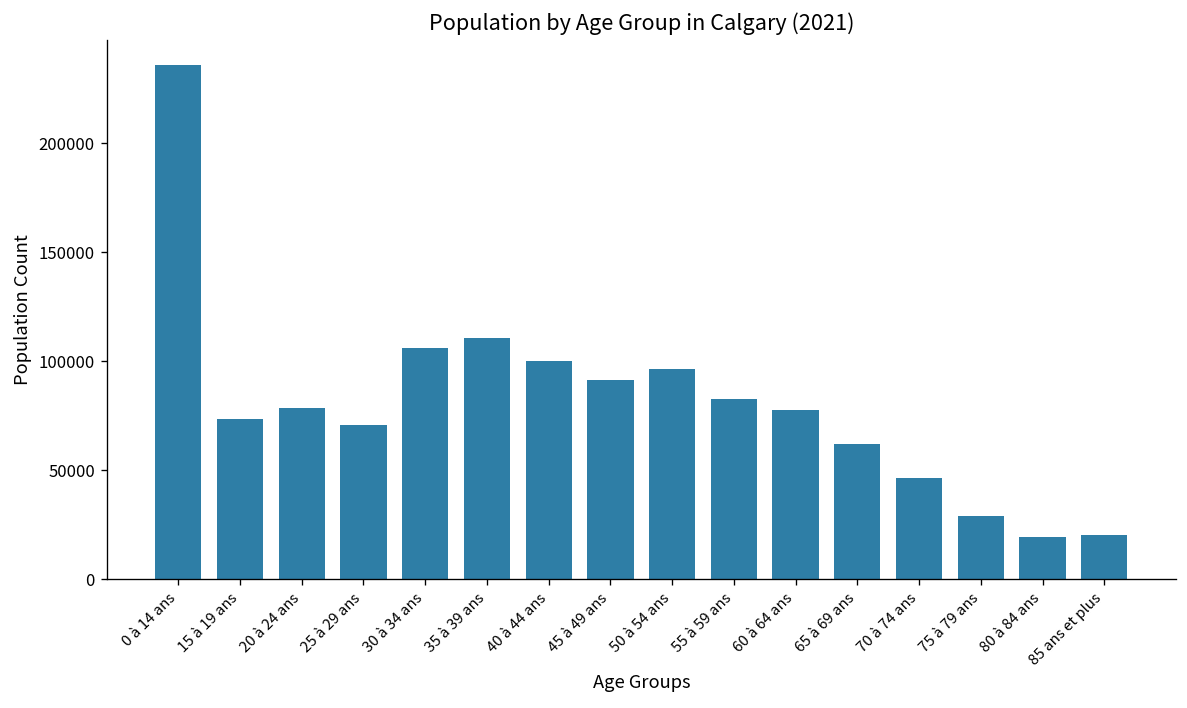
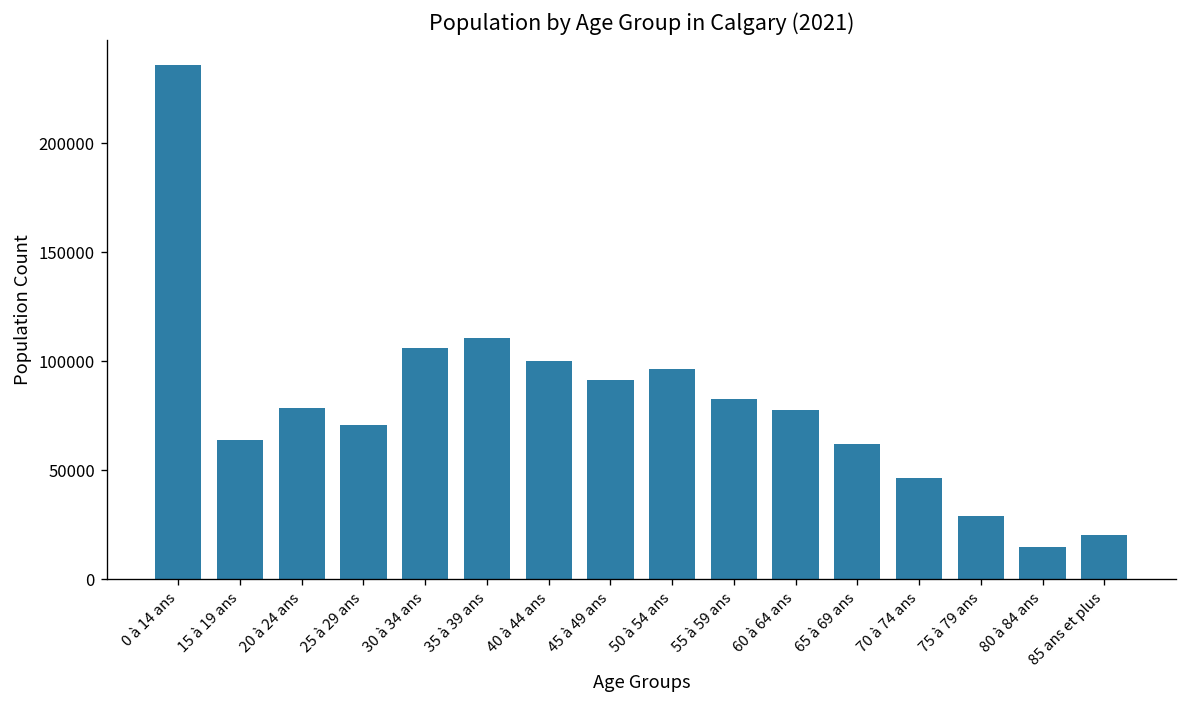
15 à 19 ans: 73000 -> 64000
80 à 84 ans: 19000 -> 15000
